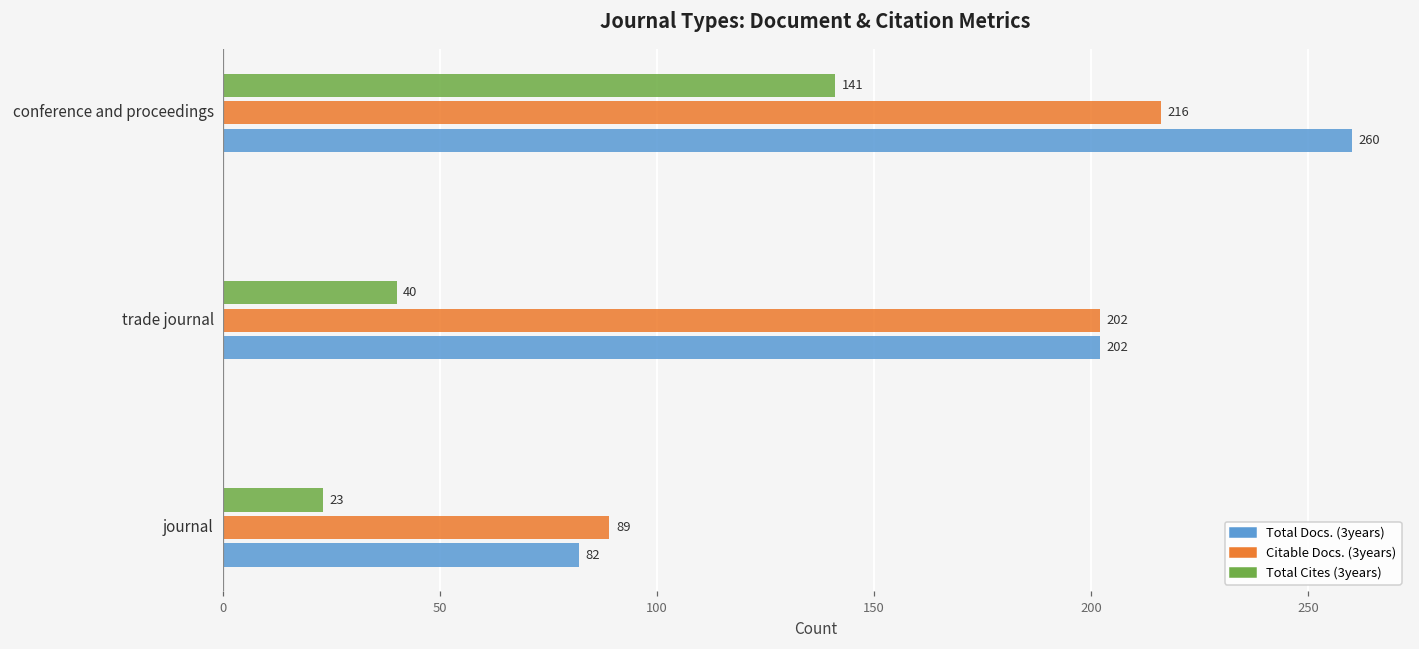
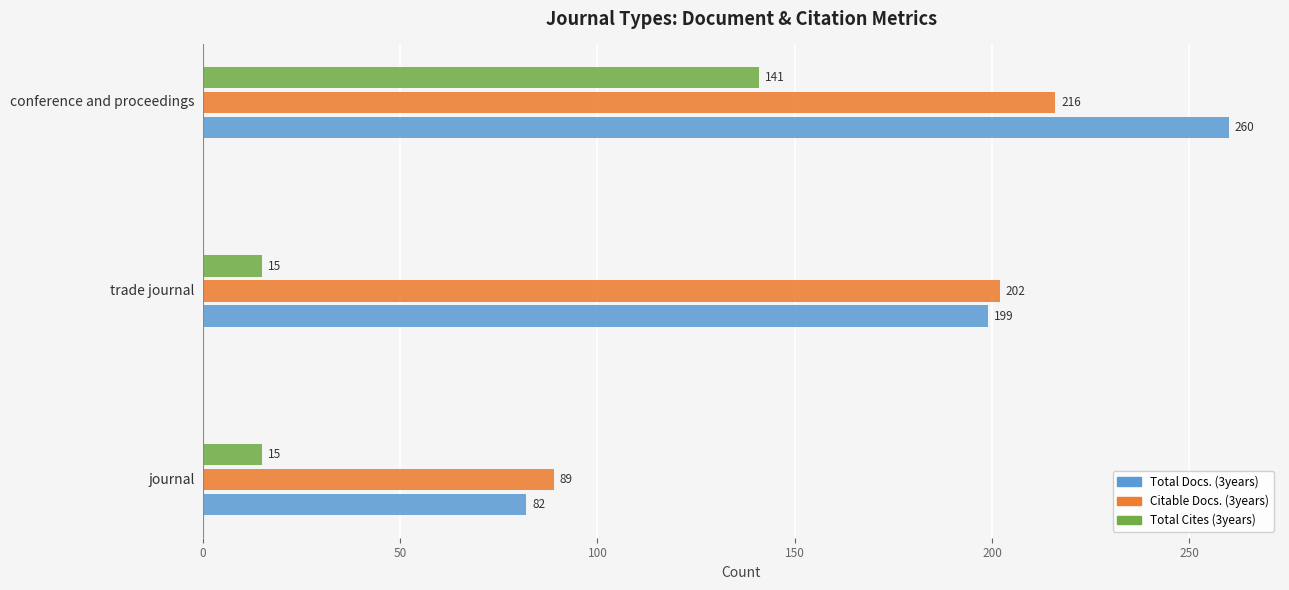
Total Cites (3years), trade journal: 40 -> 15
Total Docs. (3years), trade journal: 202 -> 199
Total Cites (3years), journal: 23 -> 15
